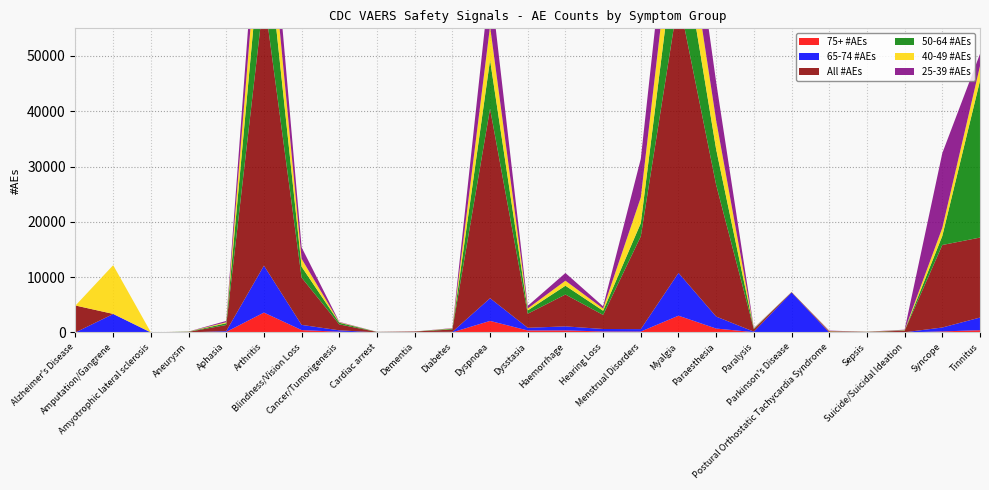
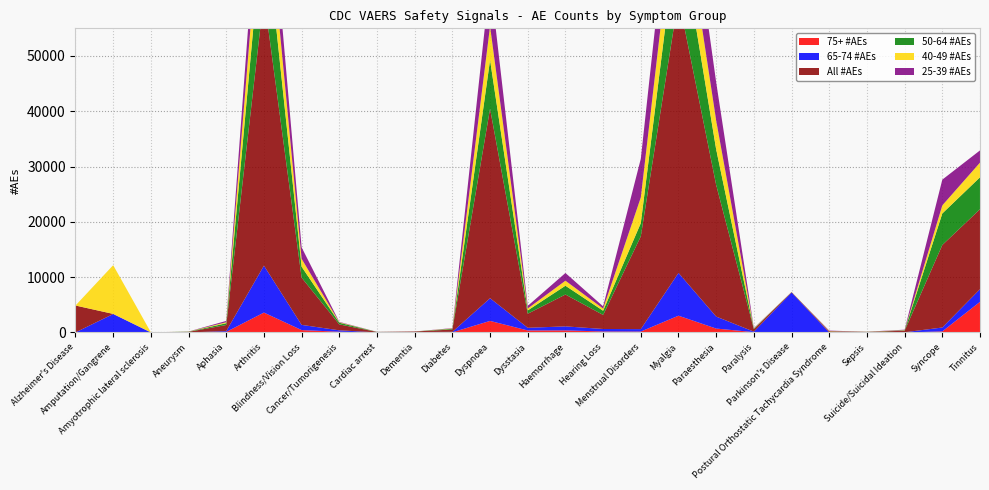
50-64 #AEs, Syncope: 2000 -> 6000
25-39 #AEs, Syncope: 14000 -> 5000
75+ #AEs, Tinnitus: 0 -> 6000
50-64 #AEs, Tinnitus: 28000 -> 6000
